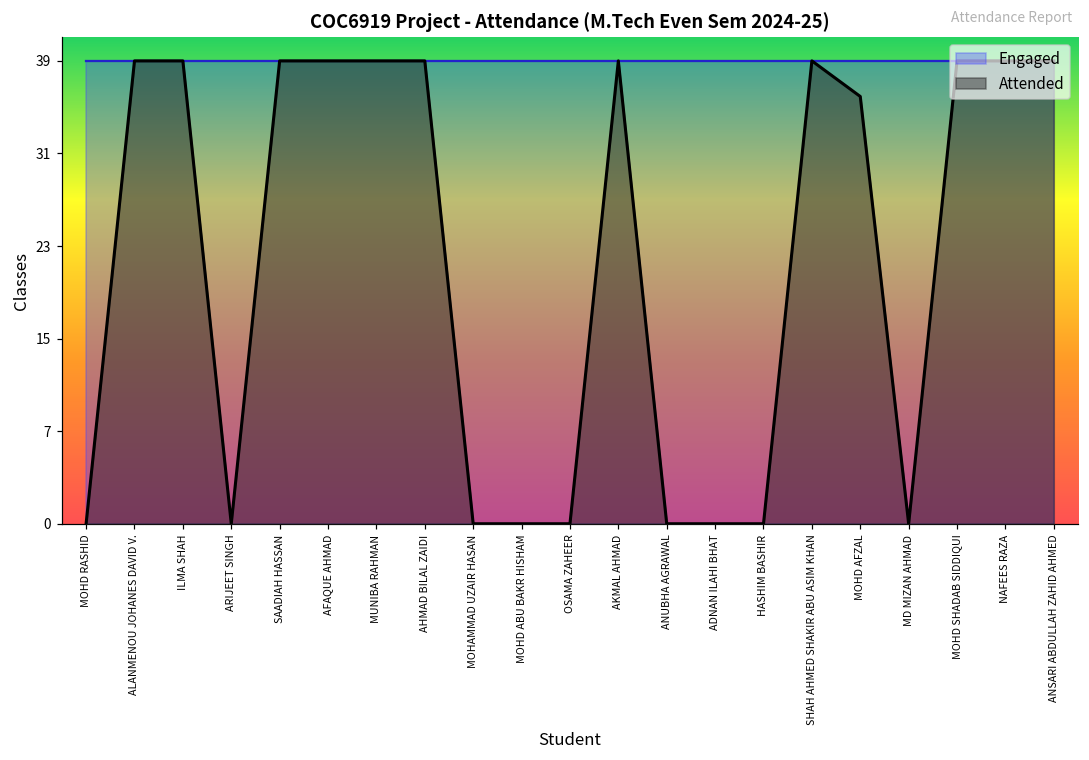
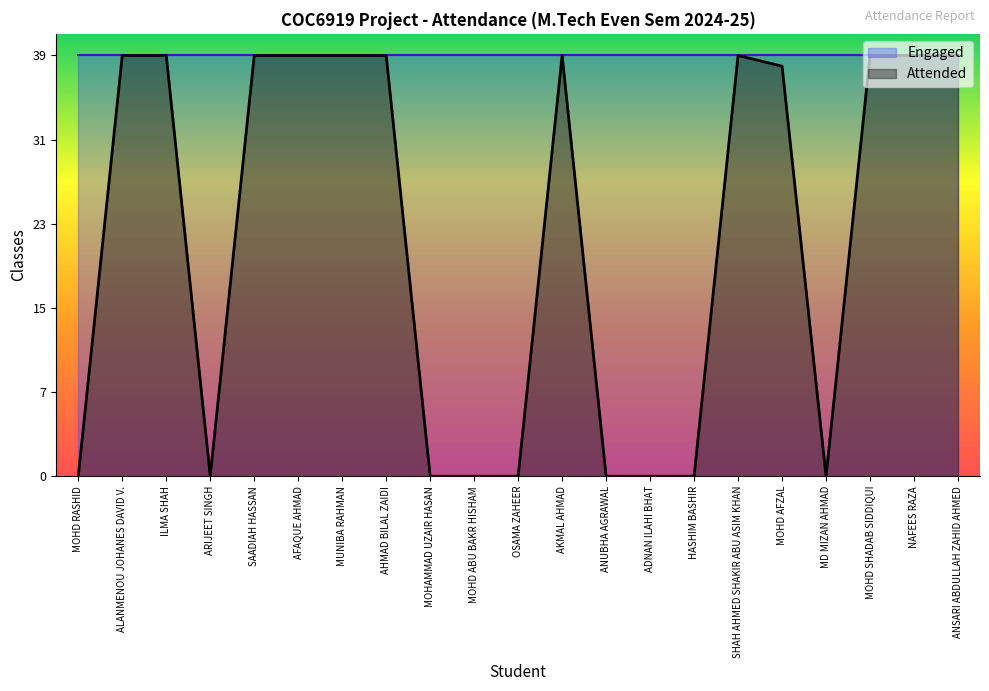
Attended, MOHD AFZAL: 36 -> 38
